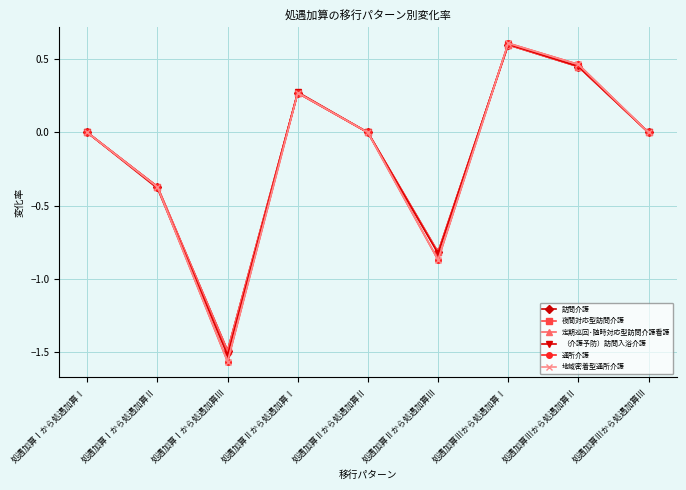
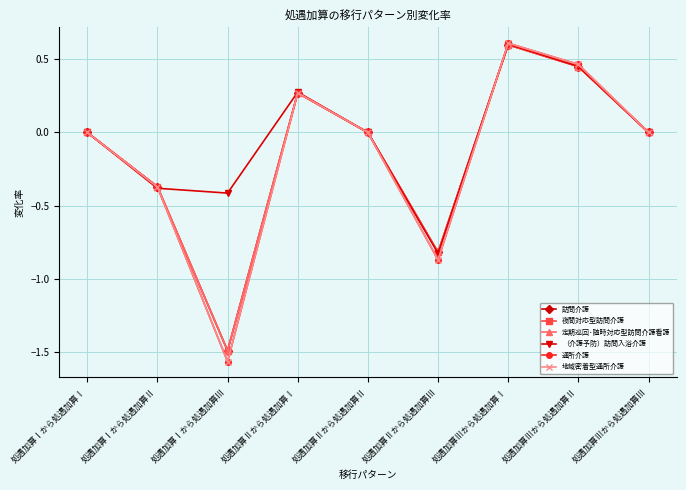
（介護予防）訪問入浴介護, 処遇加算Ⅰから処遇加算Ⅲ: -1.52 -> -0.41
